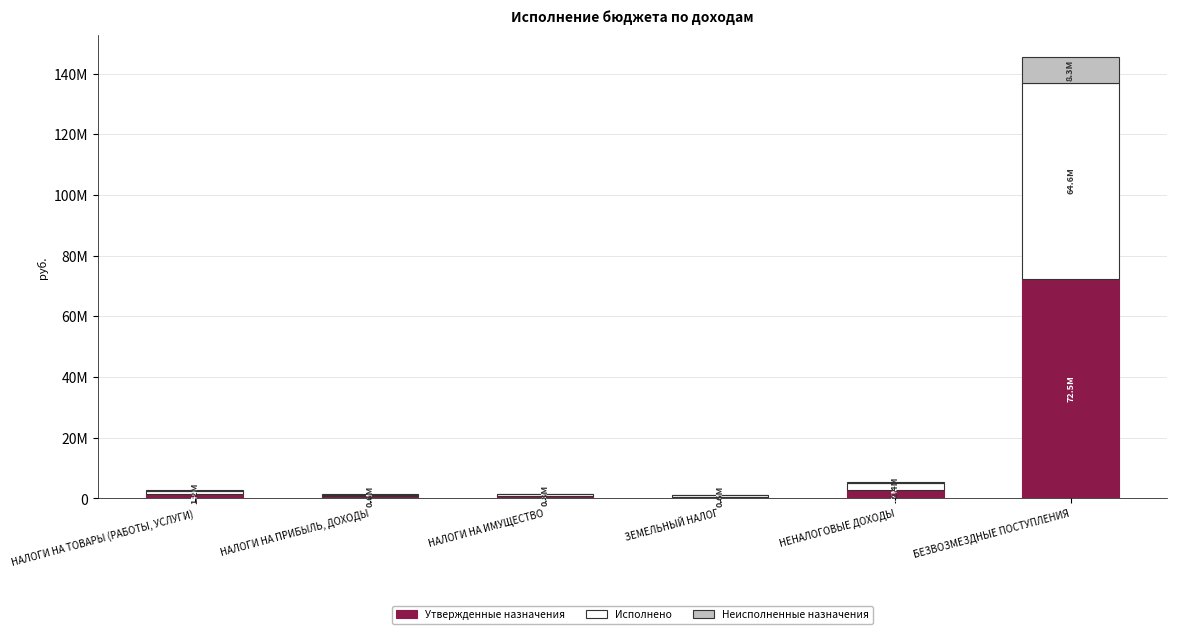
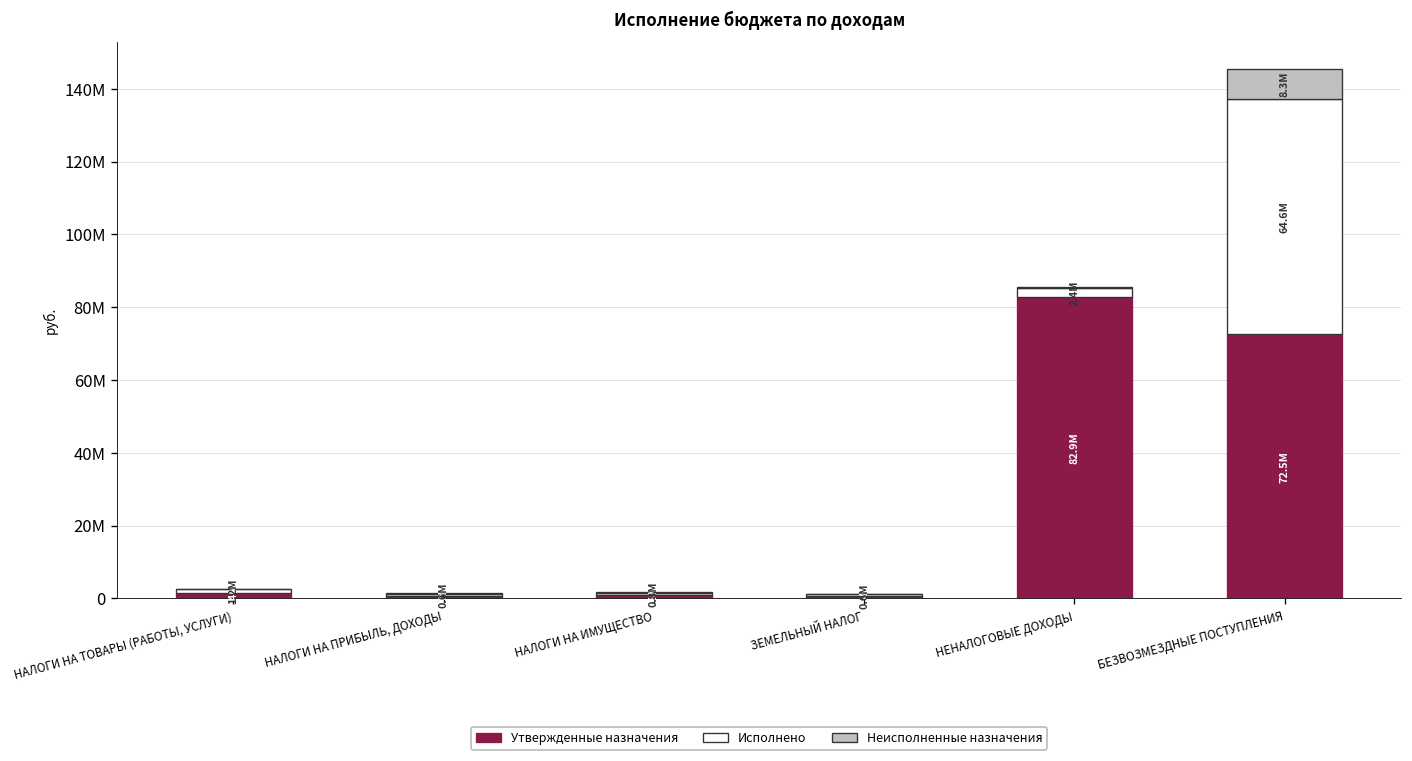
Утвержденные назначения, НЕНАЛОГОВЫЕ ДОХОДЫ: 2.7М -> 82.9М
